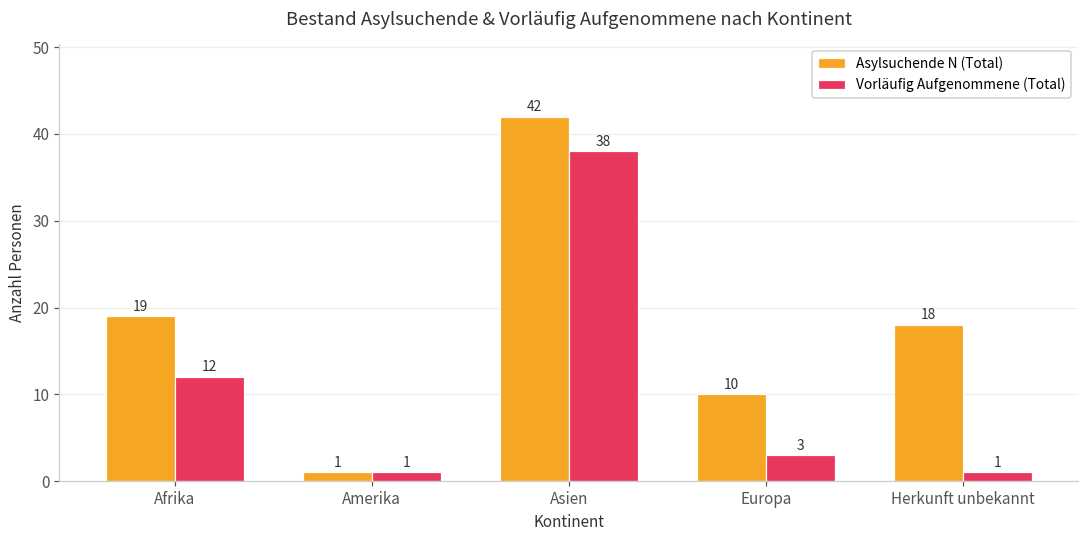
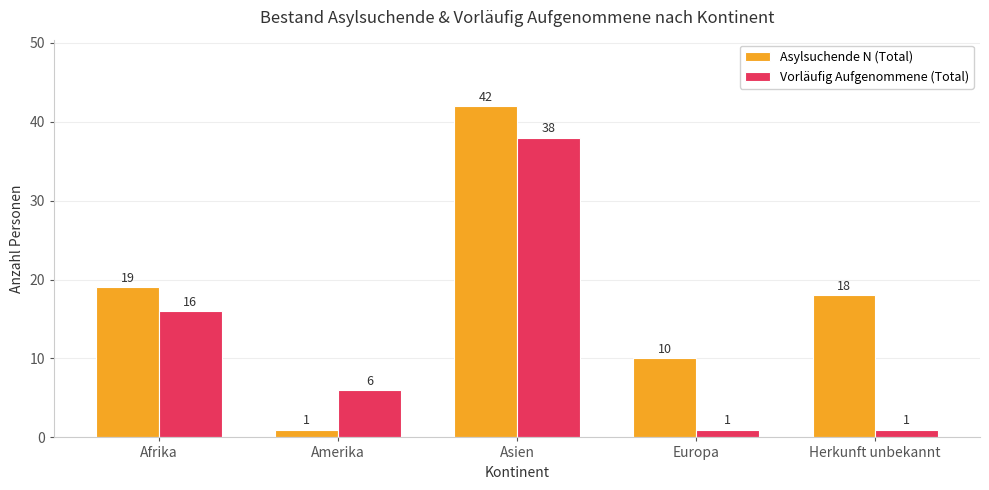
Vorläufig Aufgenommene (Total), Afrika: 12 -> 16
Vorläufig Aufgenommene (Total), Amerika: 1 -> 6
Vorläufig Aufgenommene (Total), Europa: 3 -> 1
